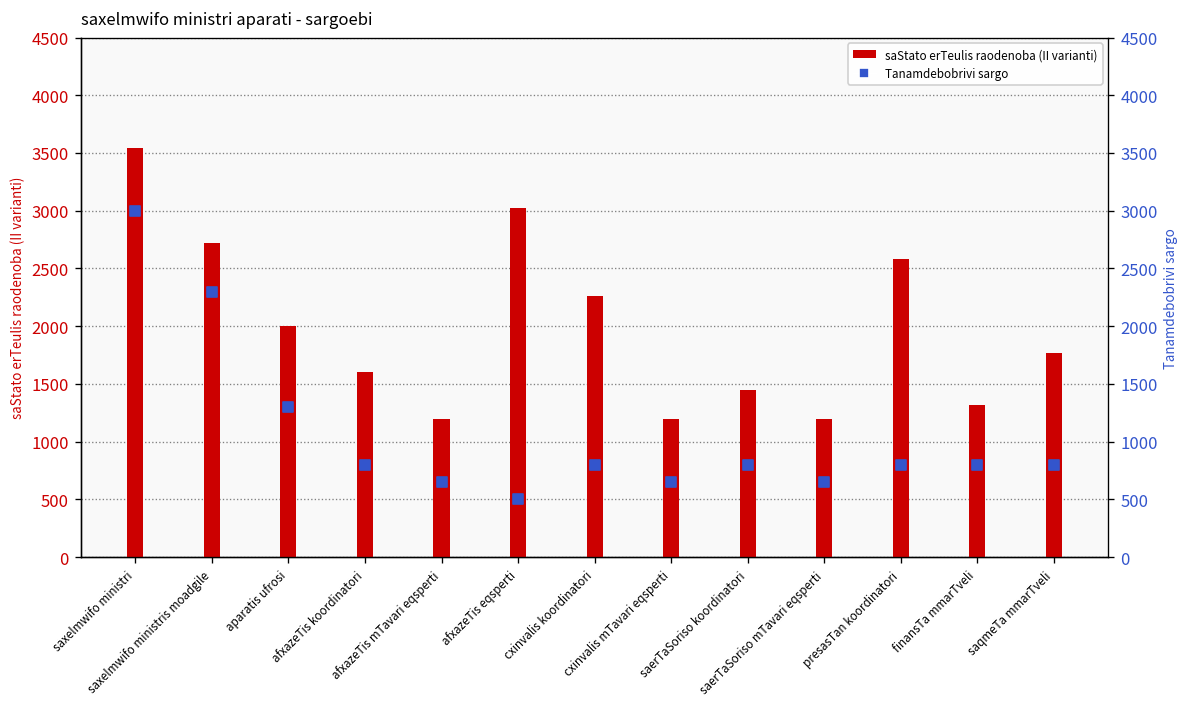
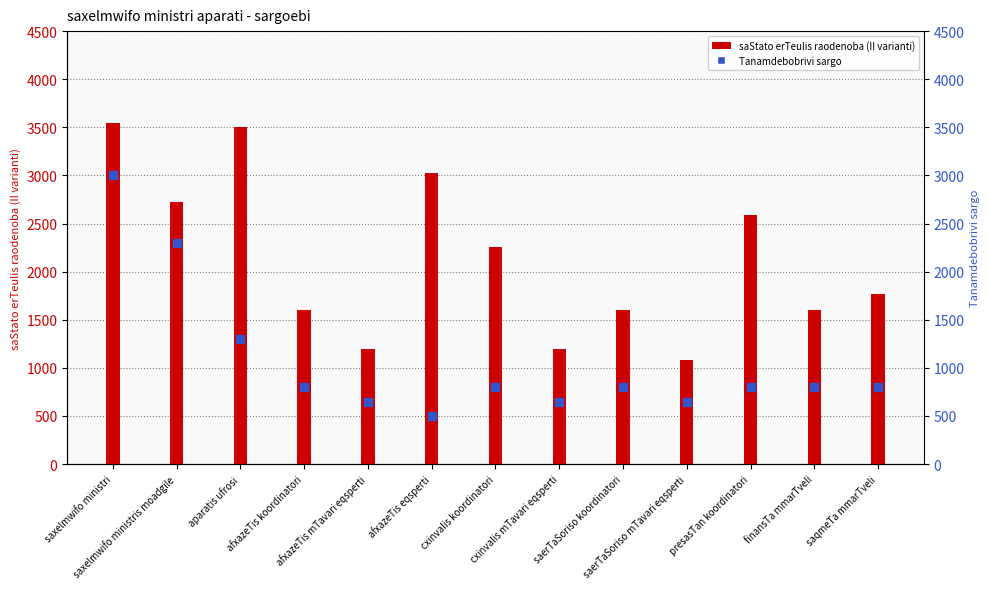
saStato erTeulis raodenoba (II varianti), aparatis ufrosi: 2000 -> 3500
saStato erTeulis raodenoba (II varianti), saerTaSoriso koordinatori: 1400 -> 1600
saStato erTeulis raodenoba (II varianti), saerTaSoriso mTavari eqsperti: 1200 -> 1100
saStato erTeulis raodenoba (II varianti), finansTa mmarTveli: 1300 -> 1600
